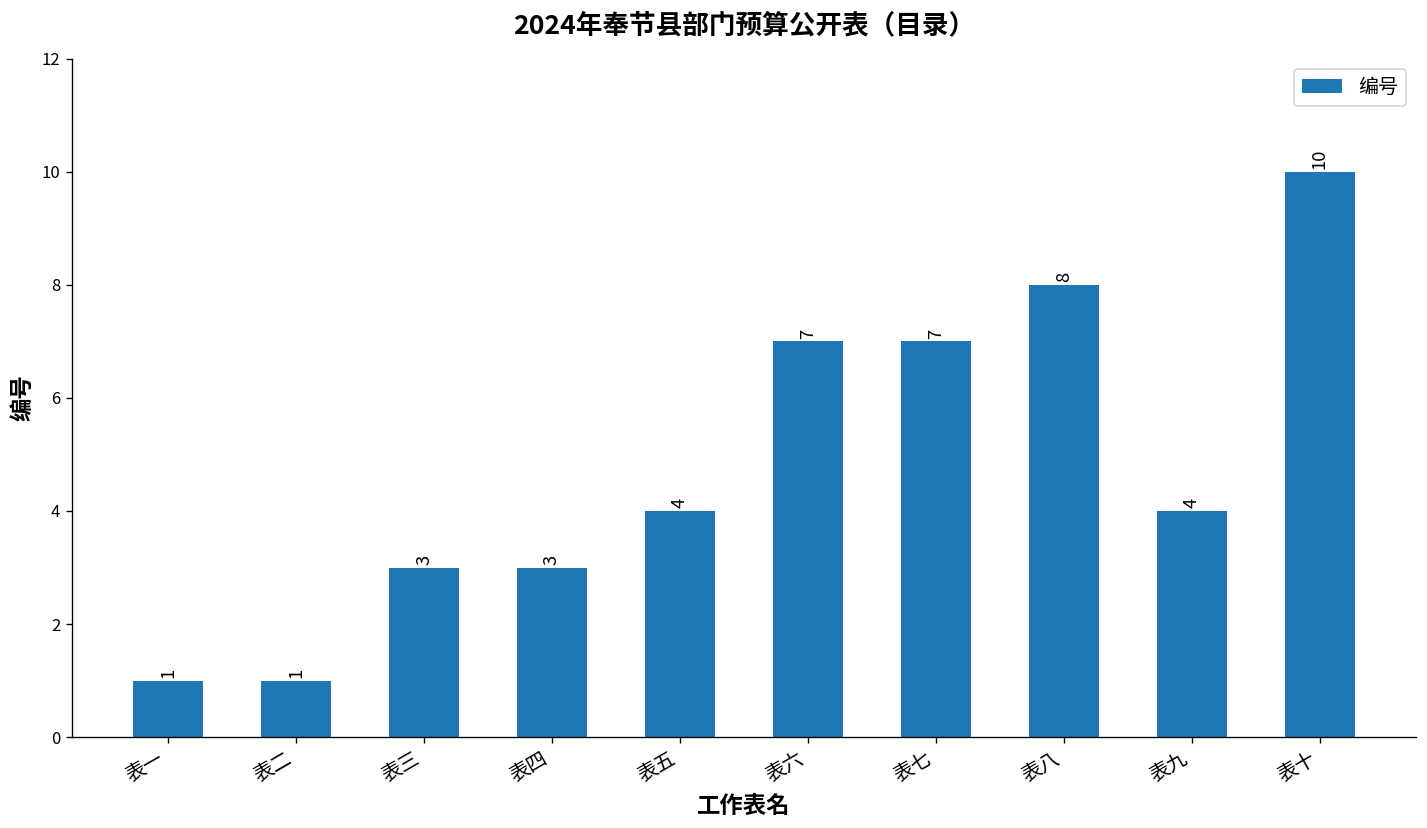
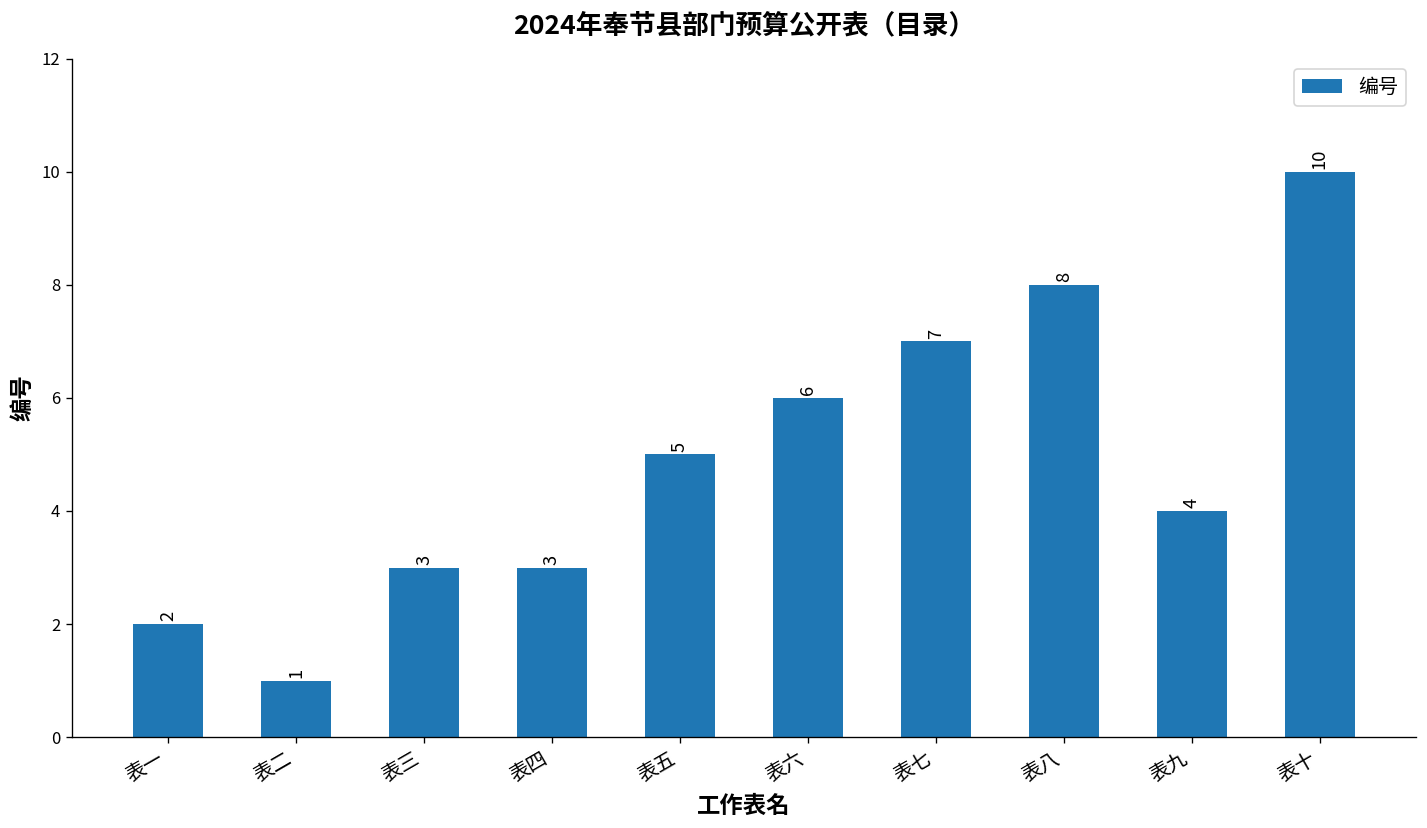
表一: 1 -> 2
表五: 4 -> 5
表六: 7 -> 6
